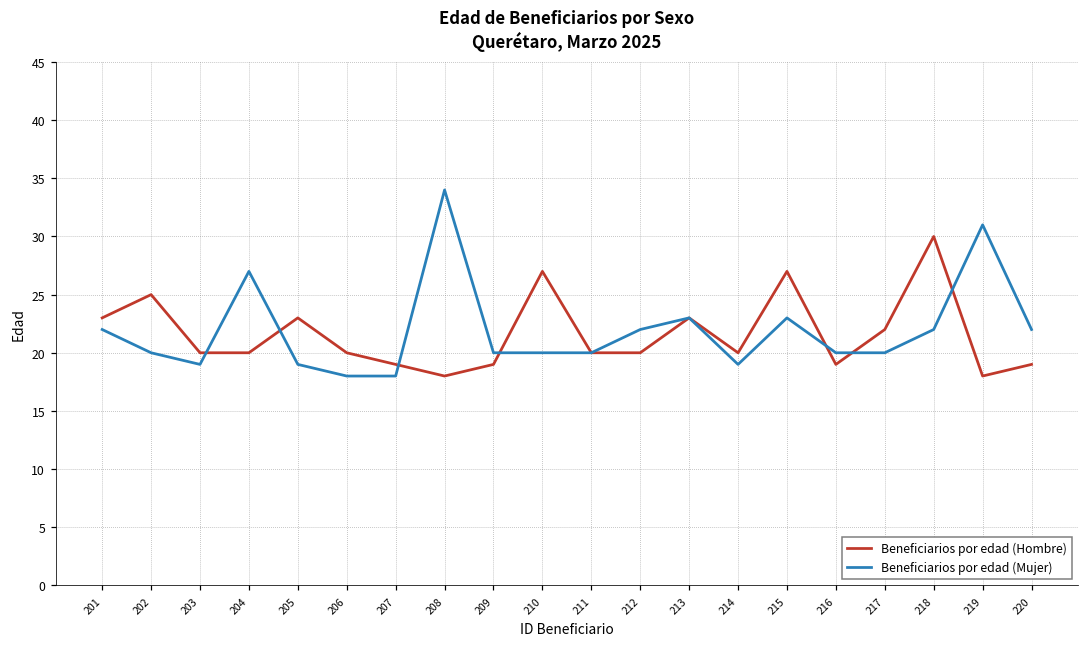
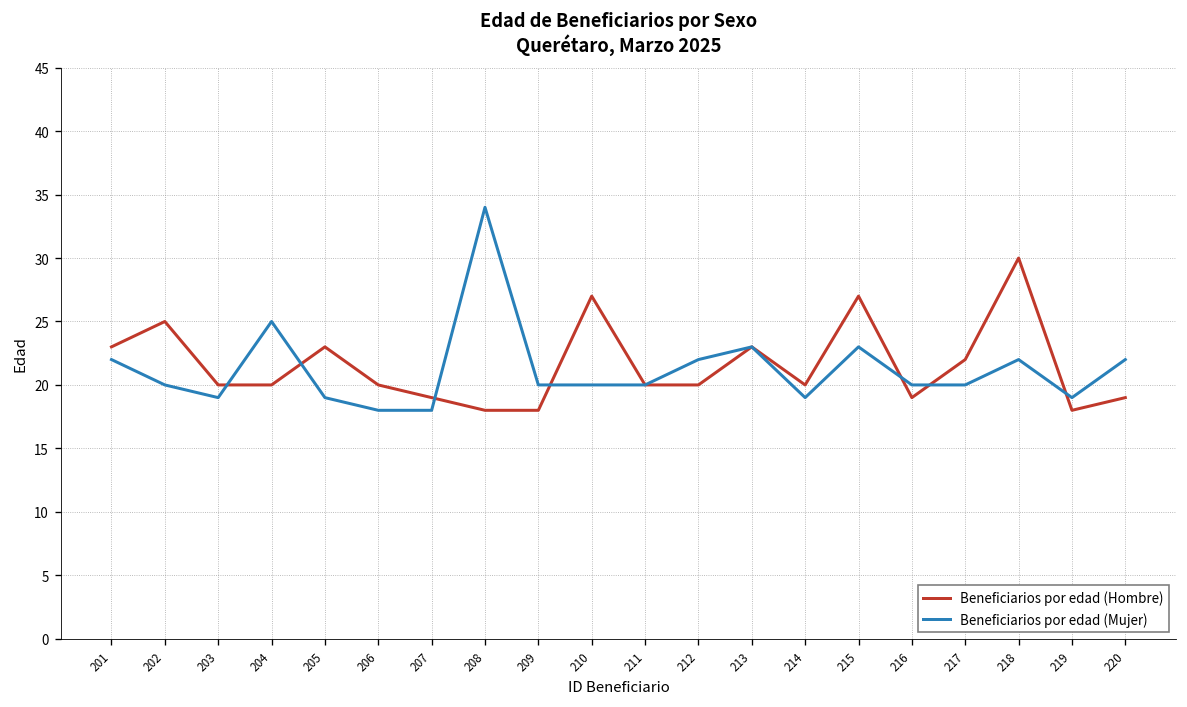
Beneficiarios por edad (Mujer), 204: 27 -> 25
Beneficiarios por edad (Hombre), 209: 19 -> 18
Beneficiarios por edad (Mujer), 219: 31 -> 19
